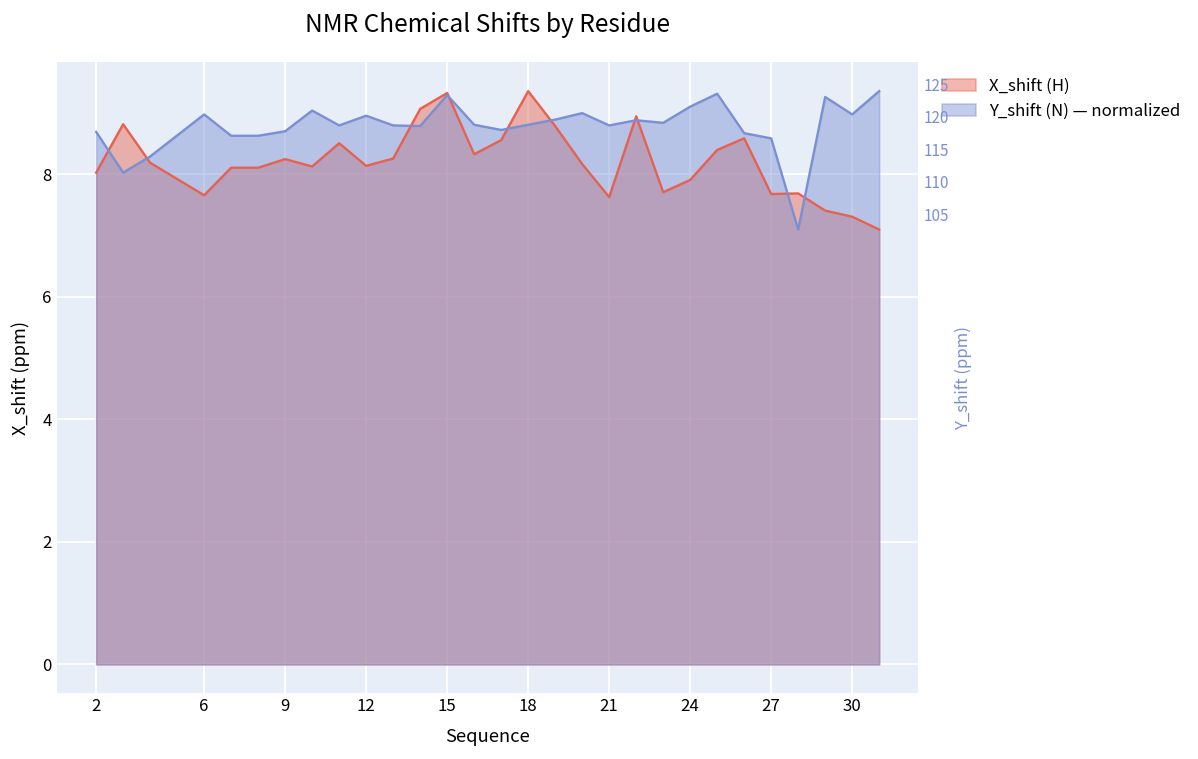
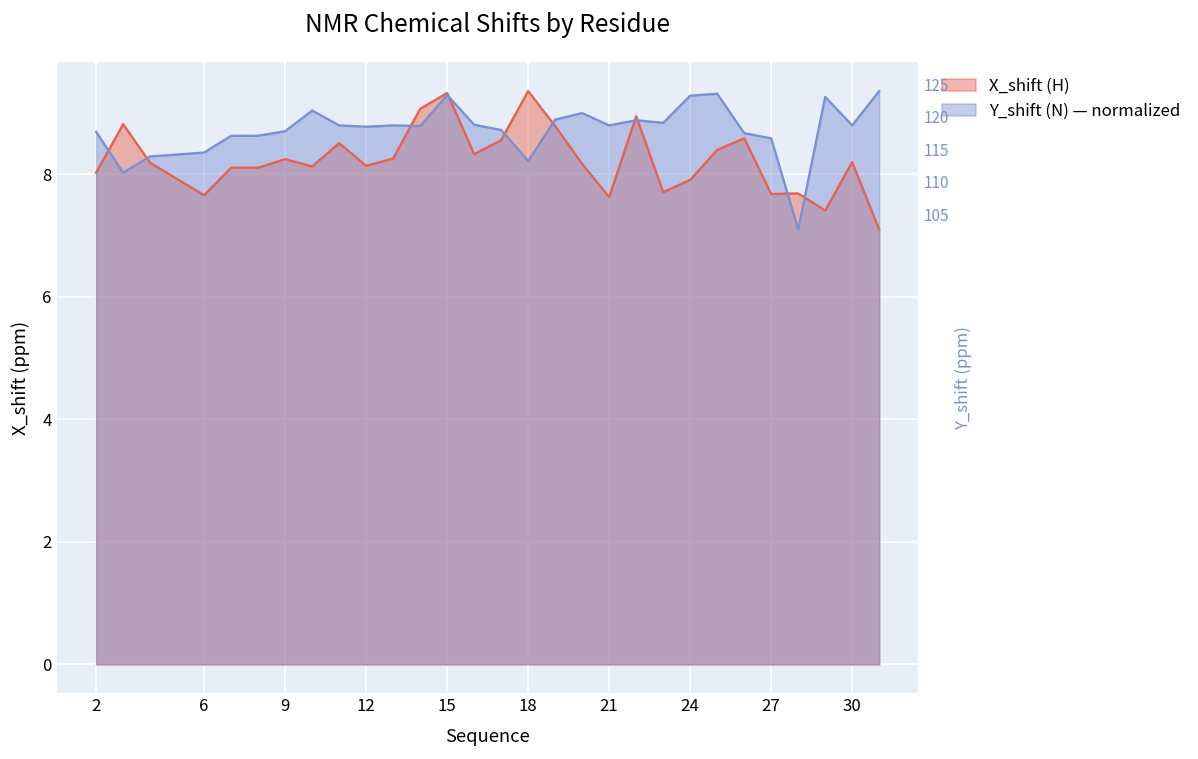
Y_shift (N) — normalized, 6: 9.0 -> 8.4
Y_shift (N) — normalized, 12: 9.0 -> 8.8
Y_shift (N) — normalized, 18: 8.8 -> 8.2
Y_shift (N) — normalized, 24: 9.1 -> 9.3
X_shift (H), 30: 7.3 -> 8.2
Y_shift (N) — normalized, 30: 9.0 -> 8.8
